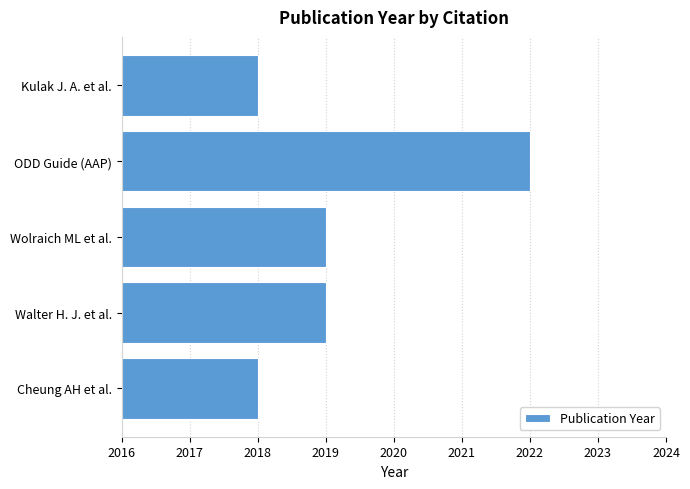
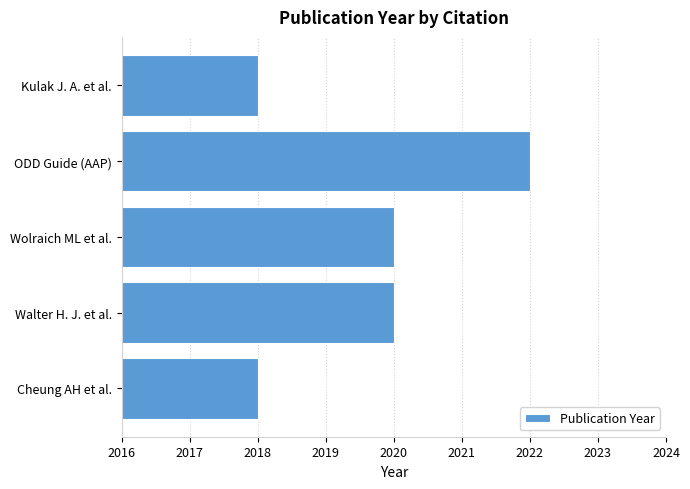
Wolraich ML et al.: 2019 -> 2020
Walter H. J. et al.: 2019 -> 2020
